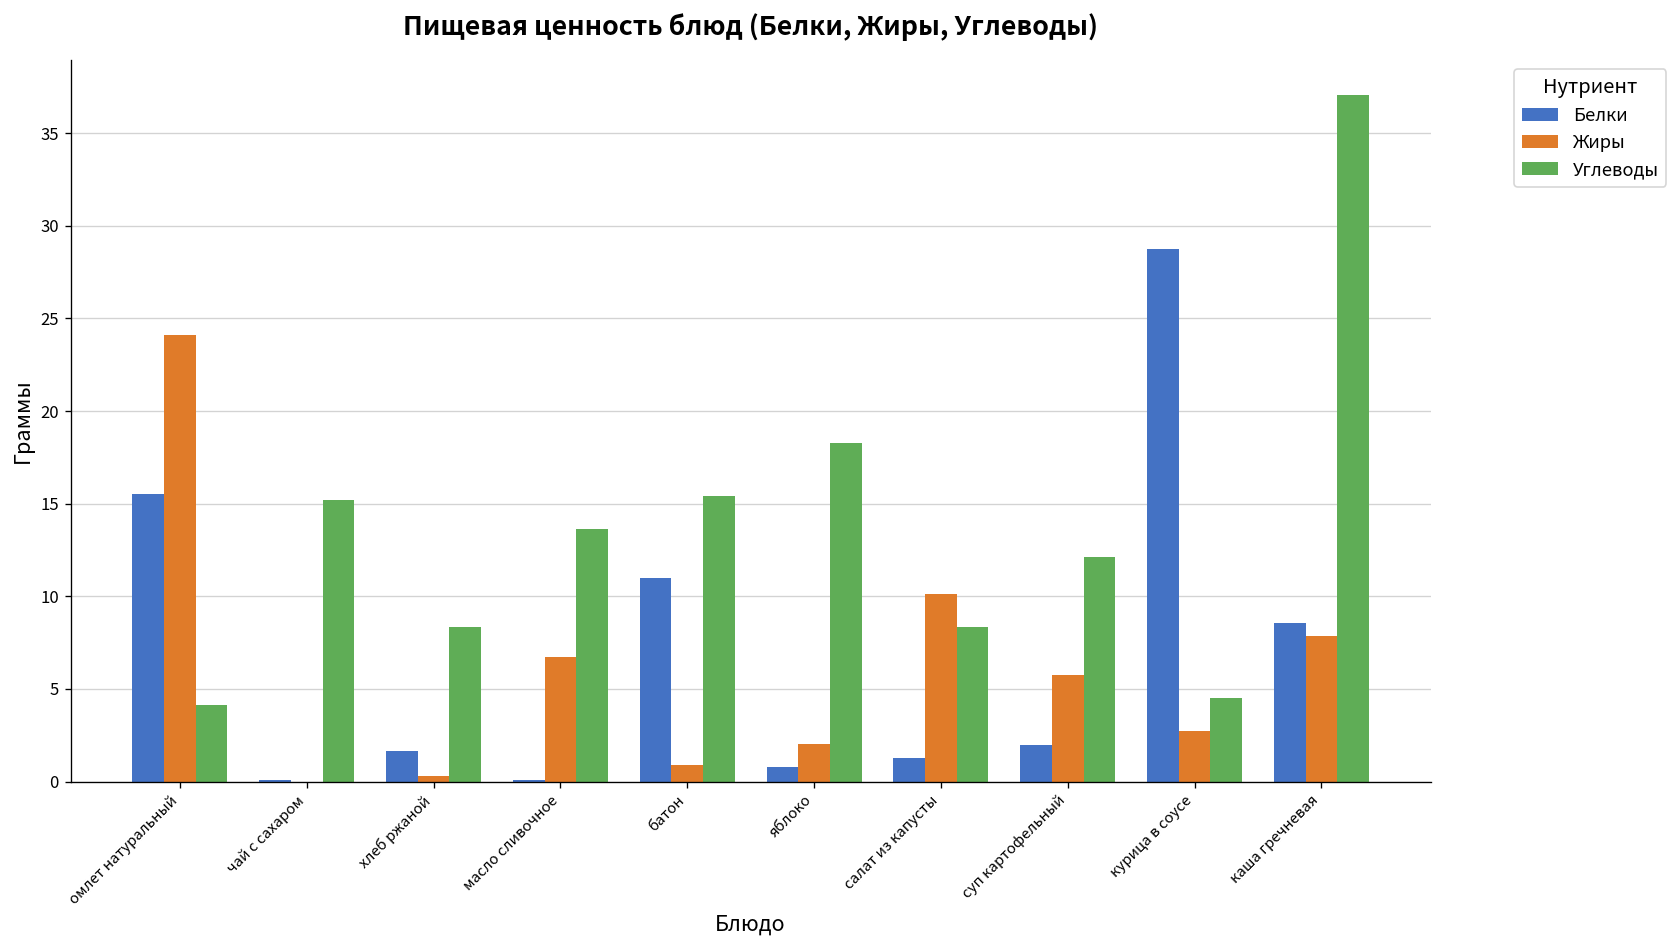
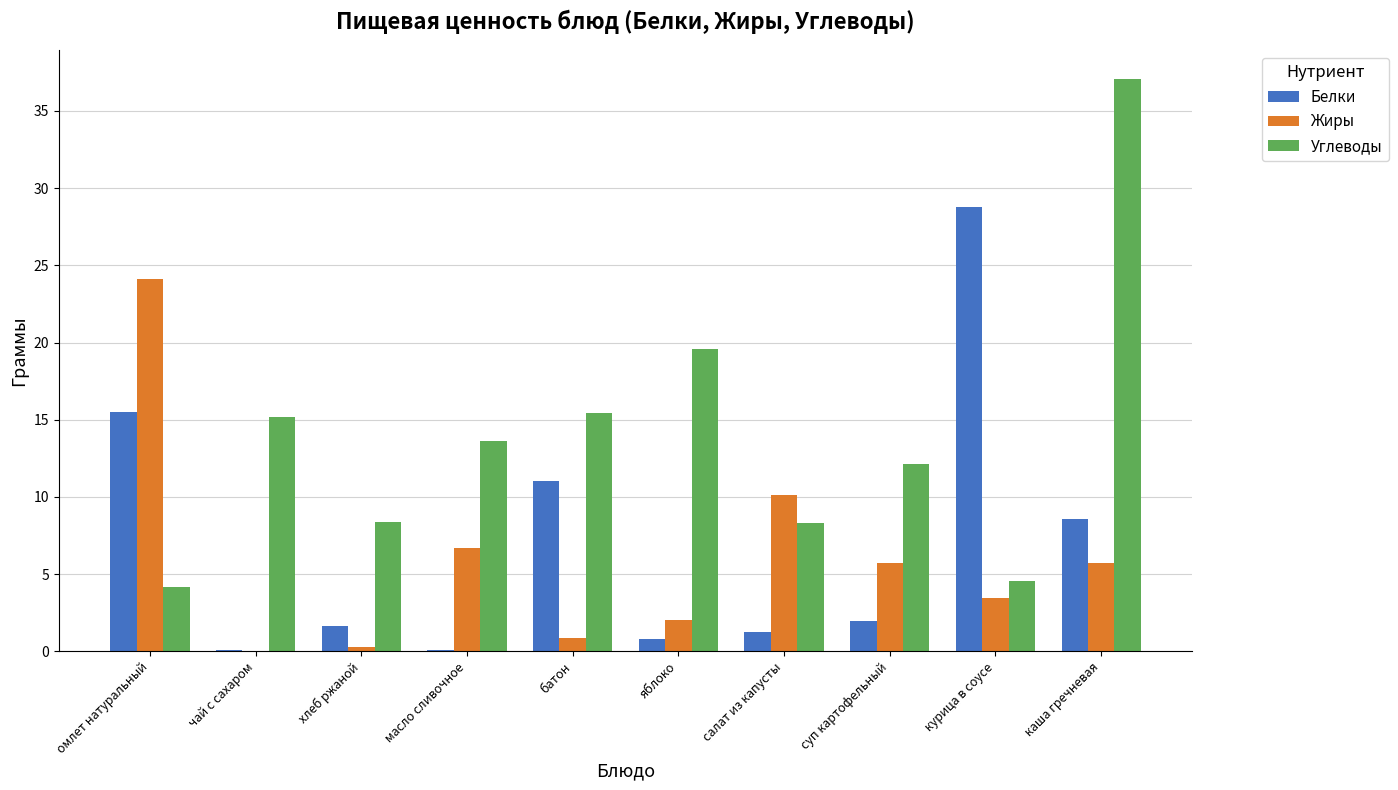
Углеводы, яблоко: 18.3 -> 19.6
Жиры, курица в соусе: 2.7 -> 3.5
Жиры, каша гречневая: 7.9 -> 5.7
